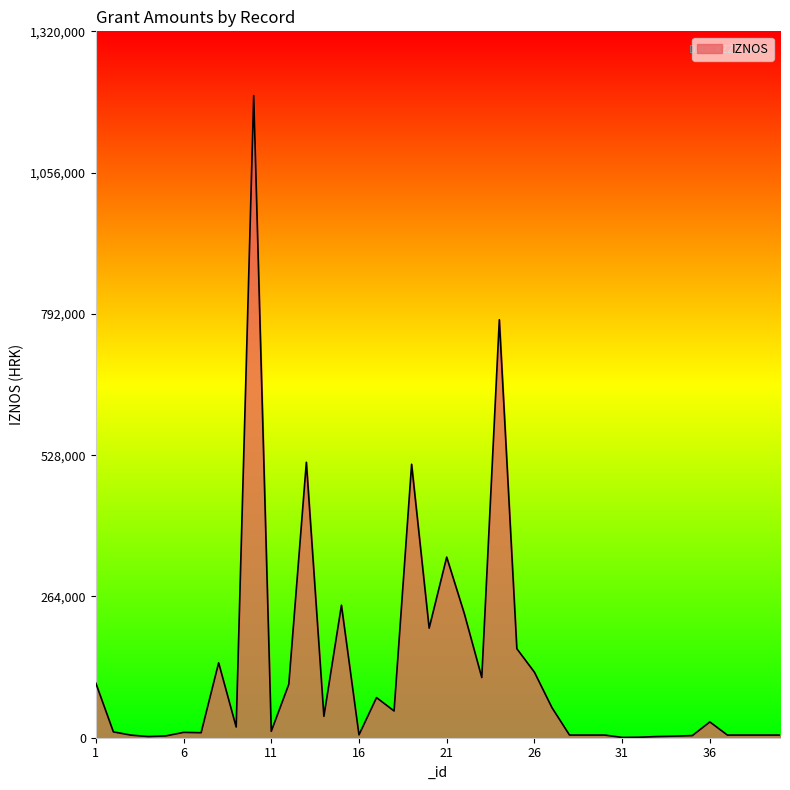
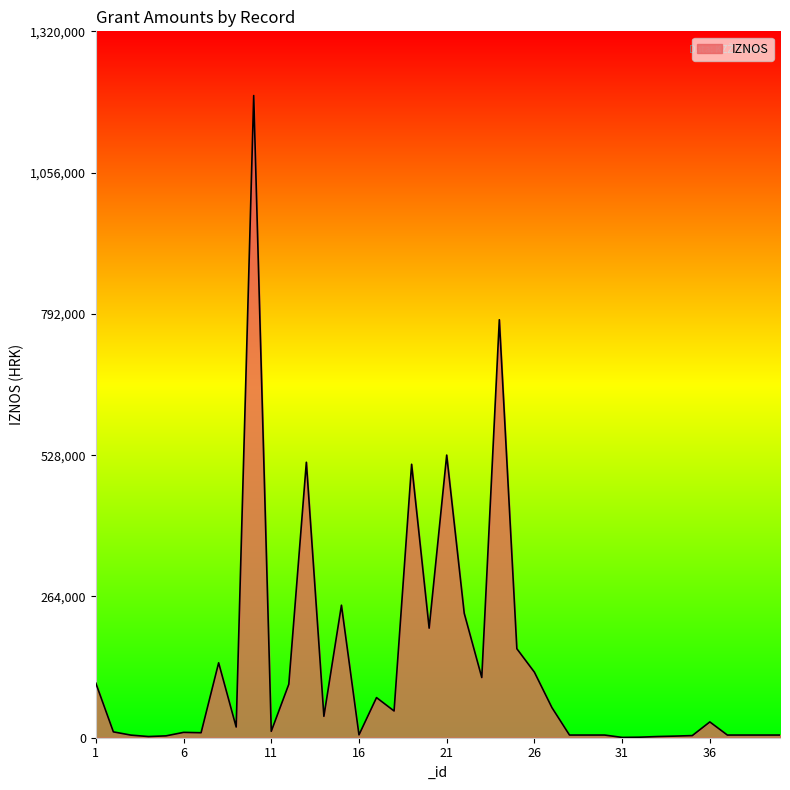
21: 340,000 -> 530,000
